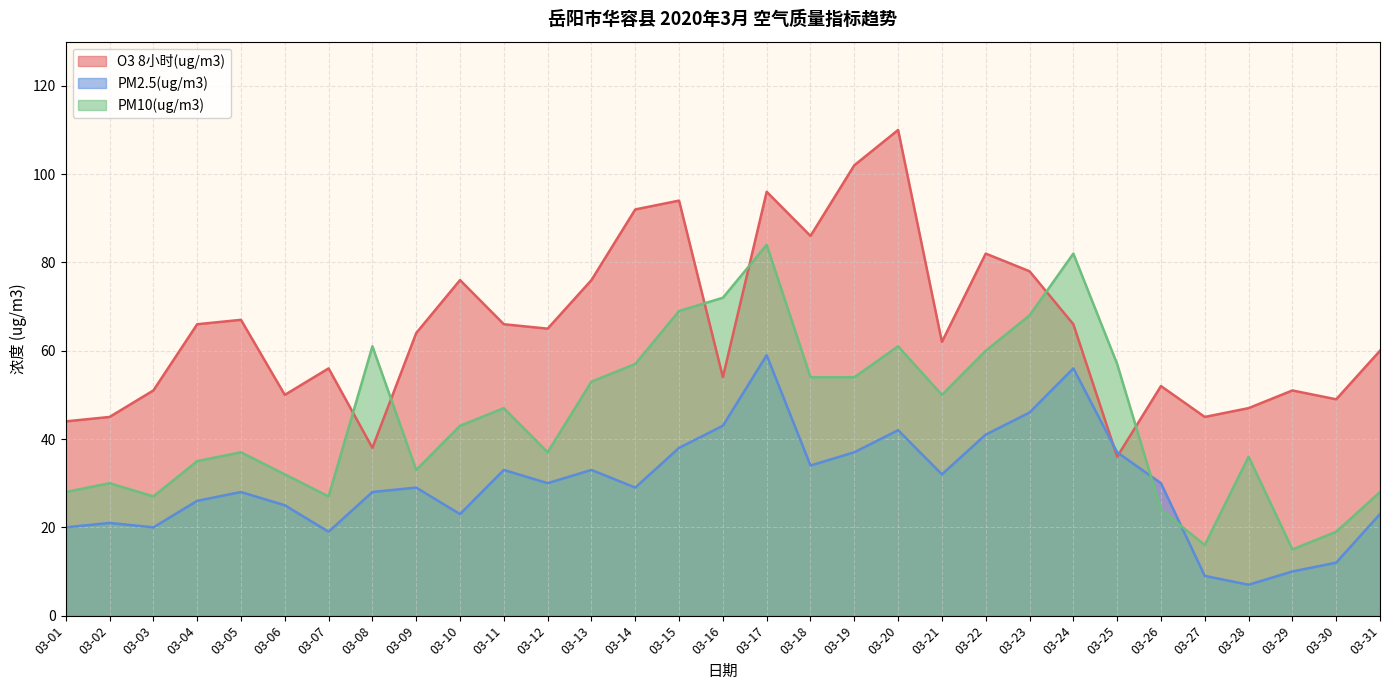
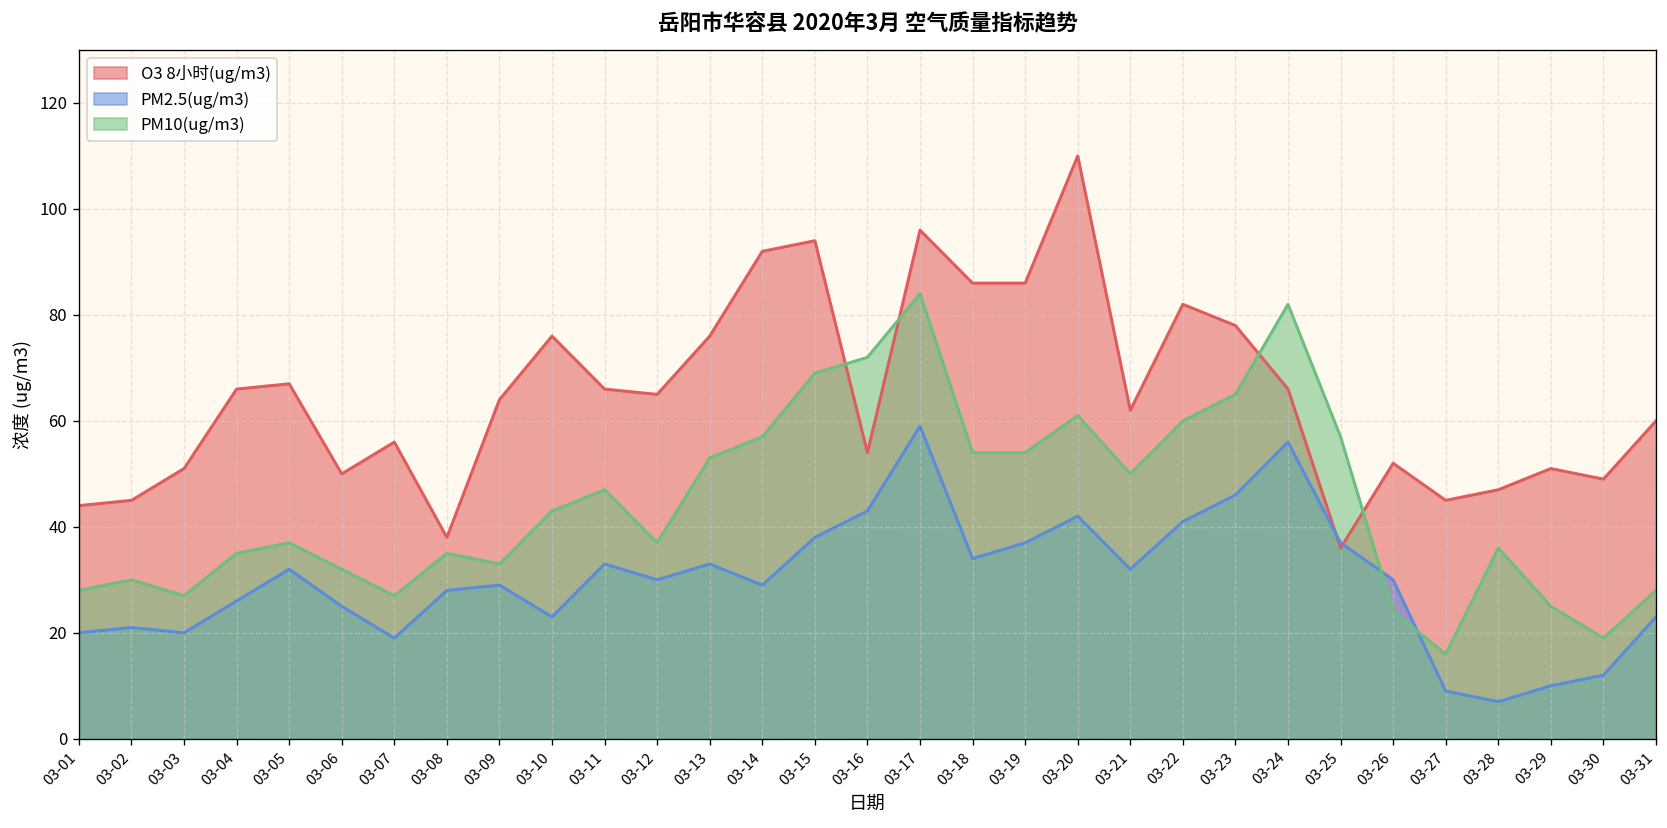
PM2.5(ug/m3), 03-05: 28 -> 32
PM10(ug/m3), 03-08: 61 -> 35
O3 8小时(ug/m3), 03-19: 102 -> 86
PM10(ug/m3), 03-23: 68 -> 65
PM10(ug/m3), 03-29: 15 -> 25
